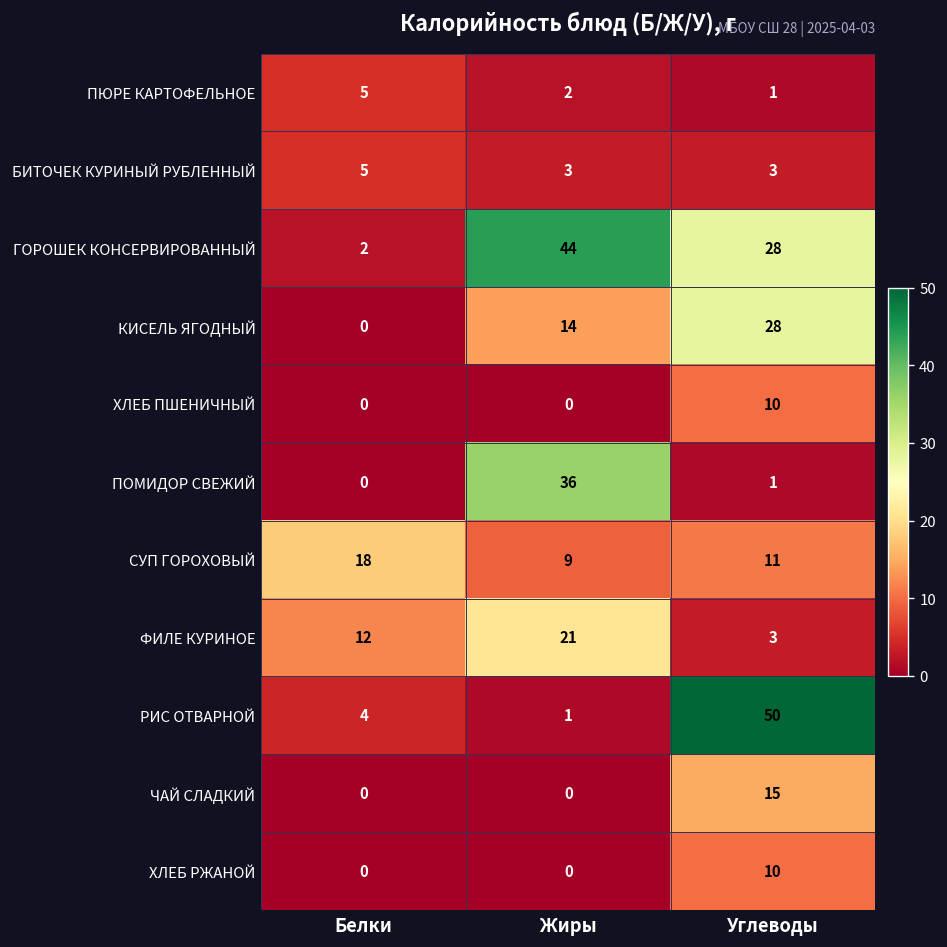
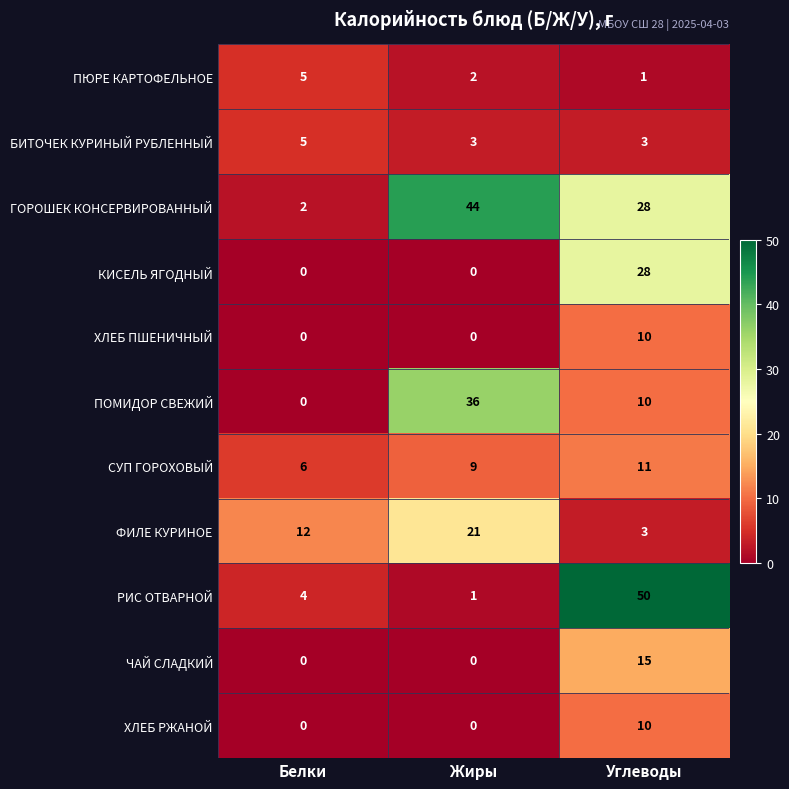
КИСЕЛЬ ЯГОДНЫЙ, Жиры: 14 -> 0
ПОМИДОР СВЕЖИЙ, Углеводы: 1 -> 10
СУП ГОРОХОВЫЙ, Белки: 18 -> 6
